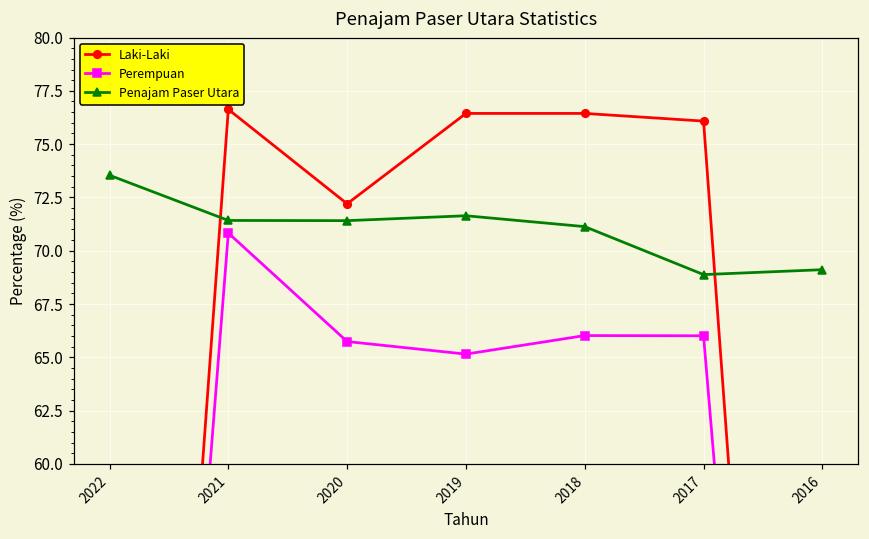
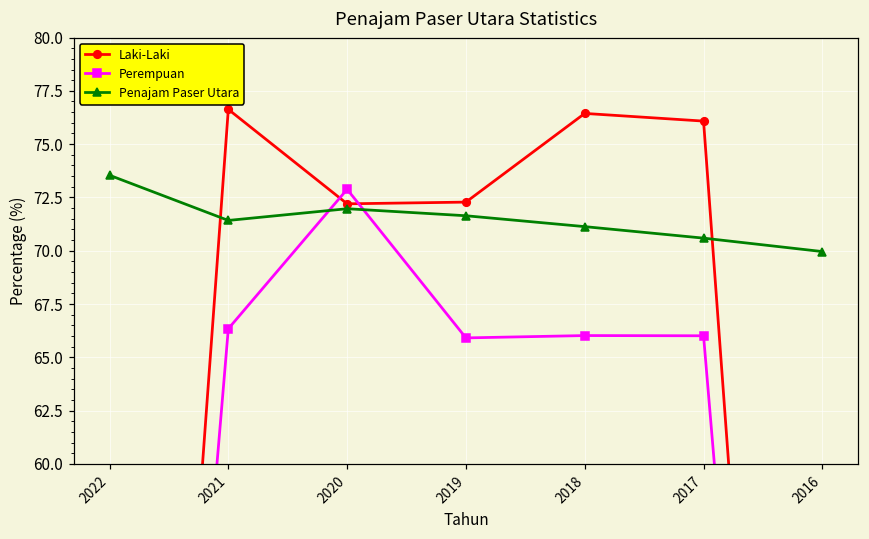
Perempuan, 2021: 70.8 -> 66.3
Perempuan, 2020: 65.7 -> 72.9
Penajam Paser Utara, 2020: 71.4 -> 72.0
Laki-Laki, 2019: 76.4 -> 72.3
Perempuan, 2019: 65.2 -> 65.9
Penajam Paser Utara, 2017: 68.9 -> 70.6
Penajam Paser Utara, 2016: 69.1 -> 70.0
